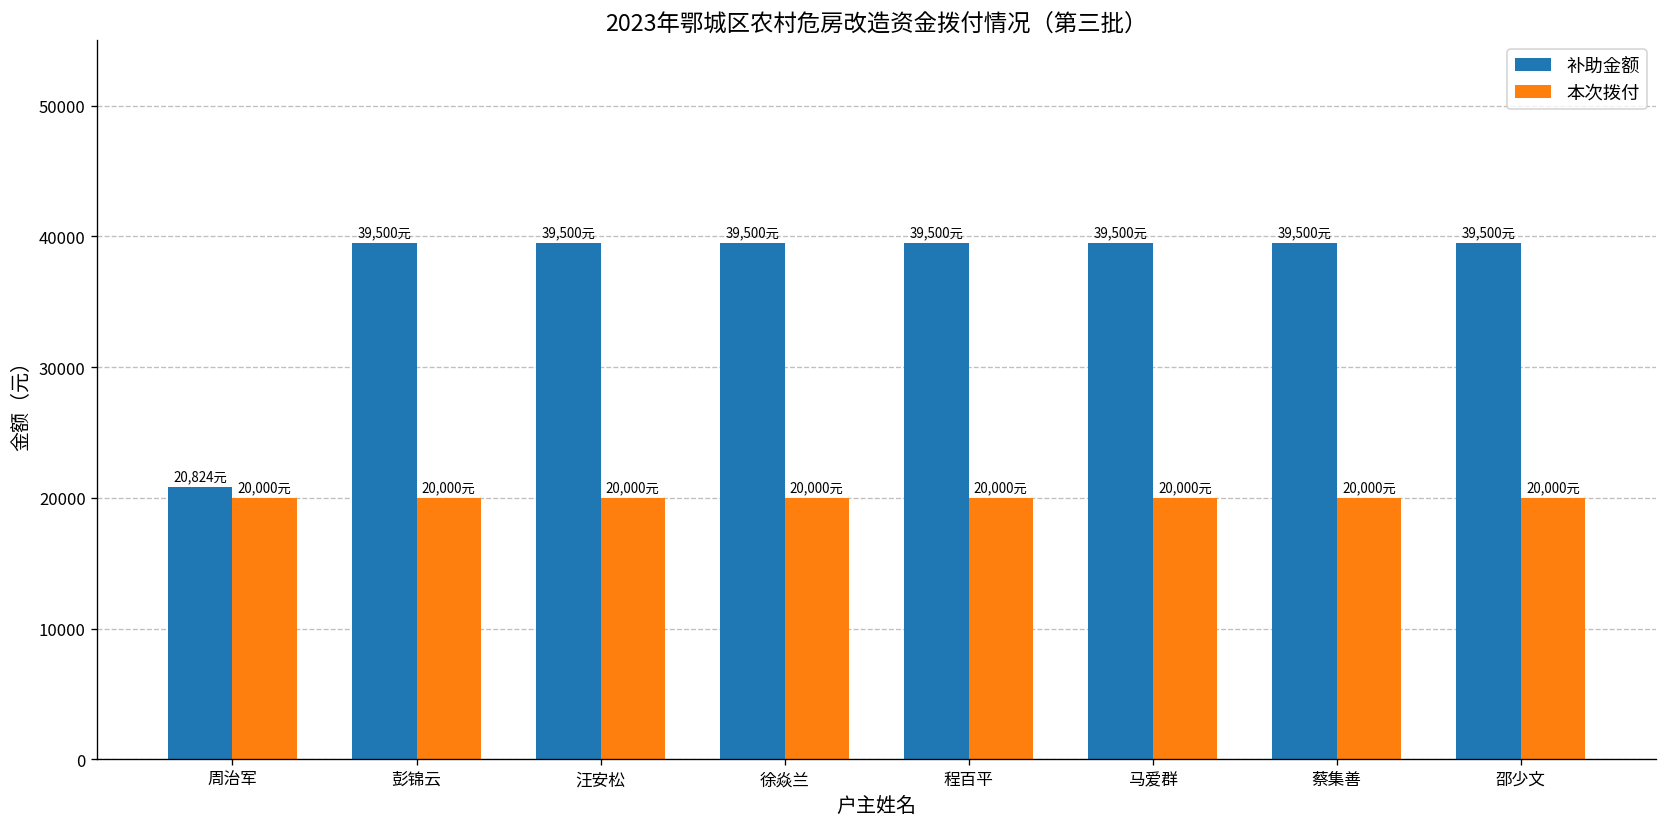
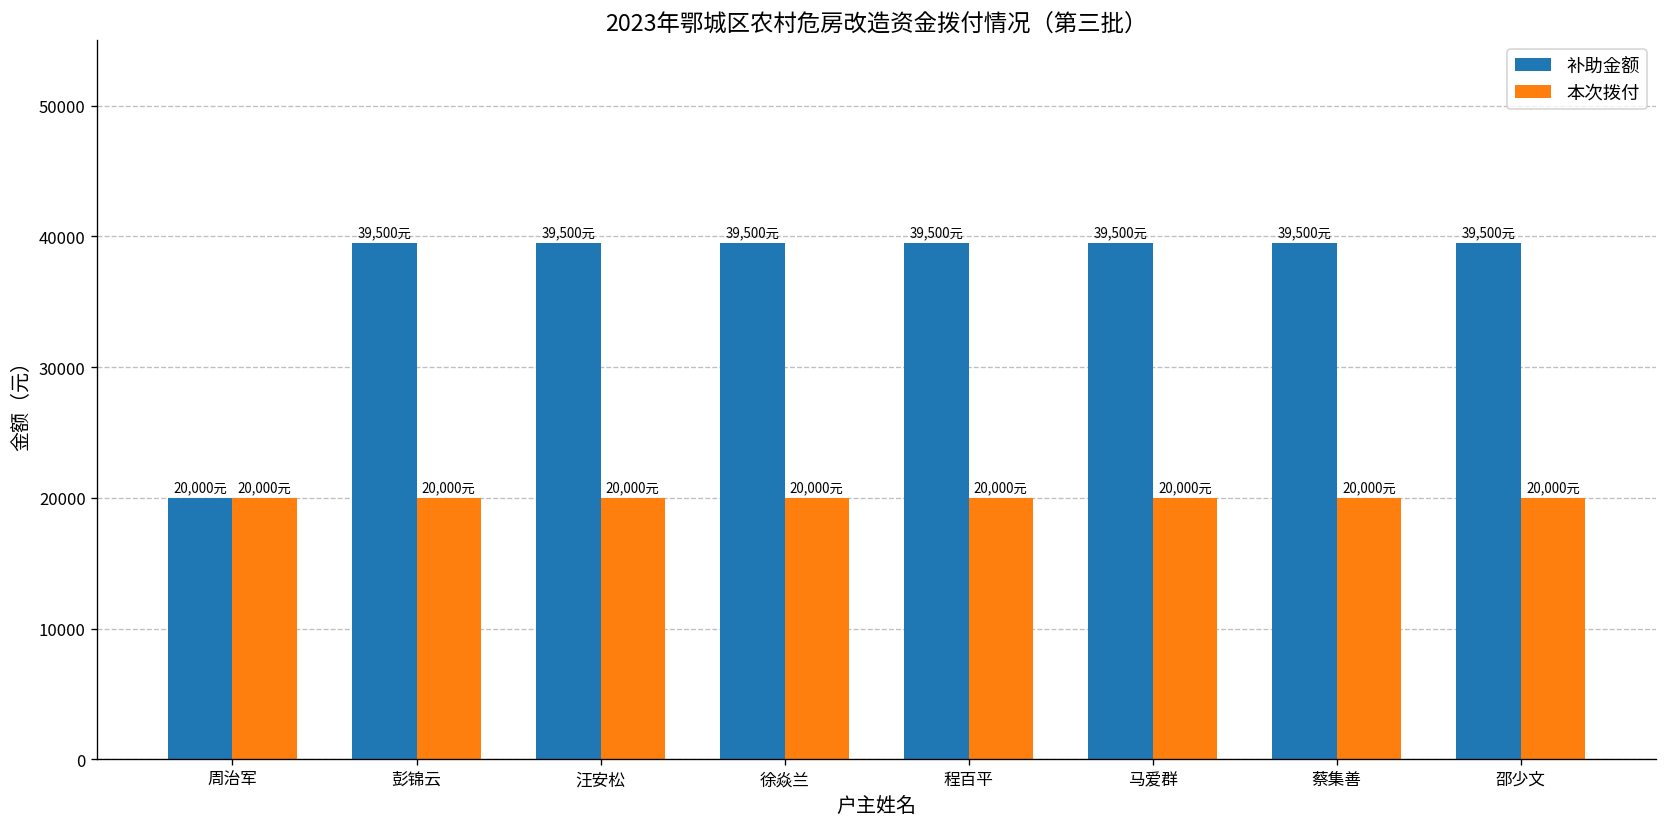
补助金额, 周治军: 20,824元 -> 20,000元
